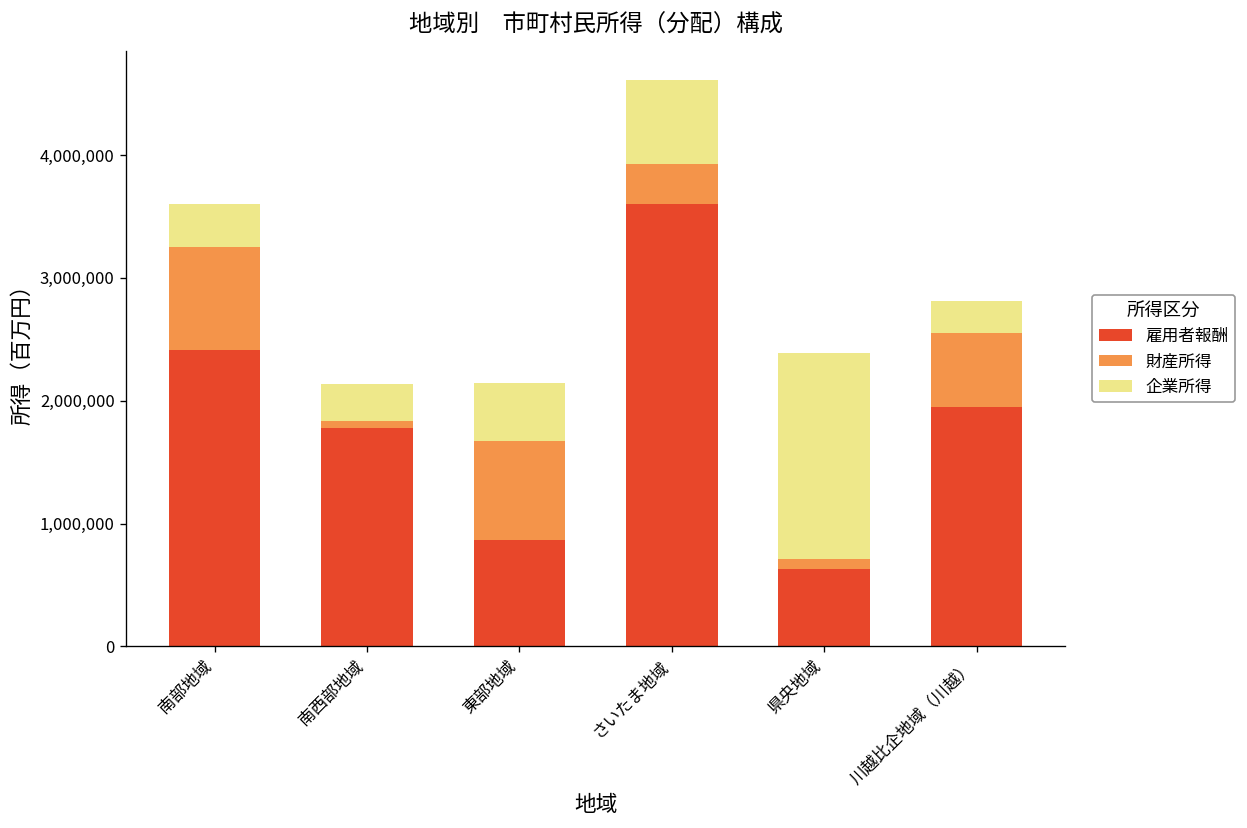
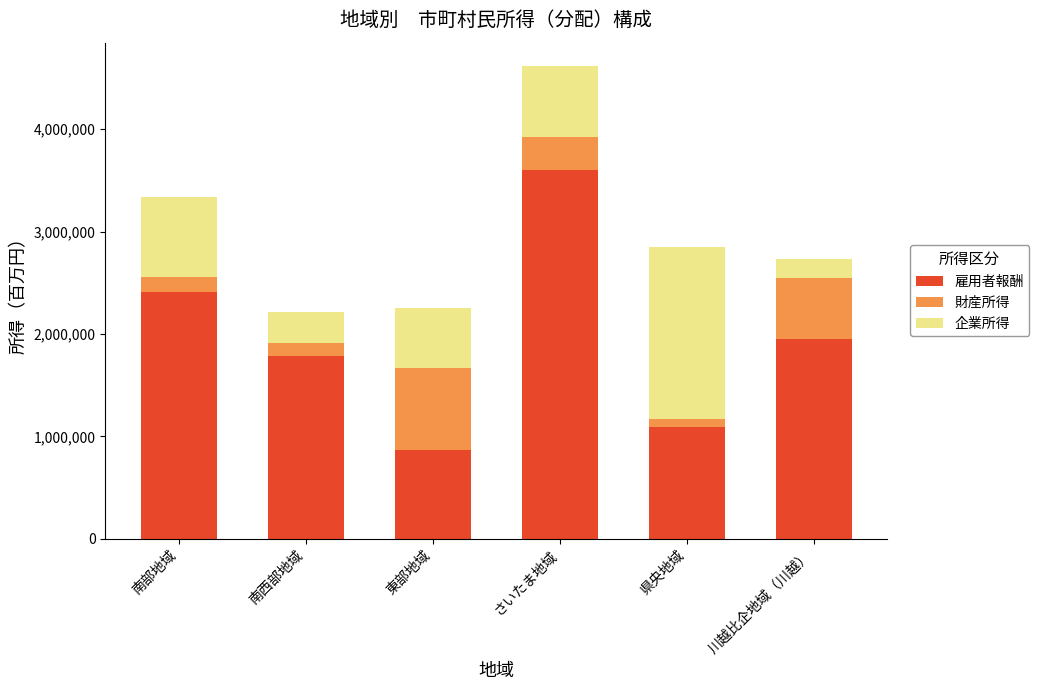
財産所得, 南部地域: 840,000 -> 140,000
企業所得, 南部地域: 350,000 -> 790,000
財産所得, 南西部地域: 50,000 -> 130,000
企業所得, 東部地域: 480,000 -> 580,000
雇用者報酬, 県央地域: 630,000 -> 1,090,000
企業所得, 川越比企地域（川越）: 270,000 -> 190,000
